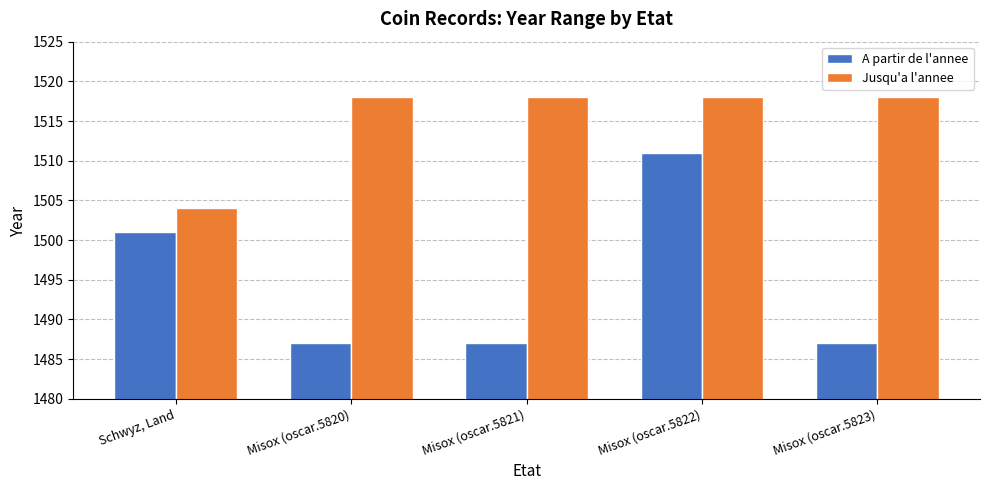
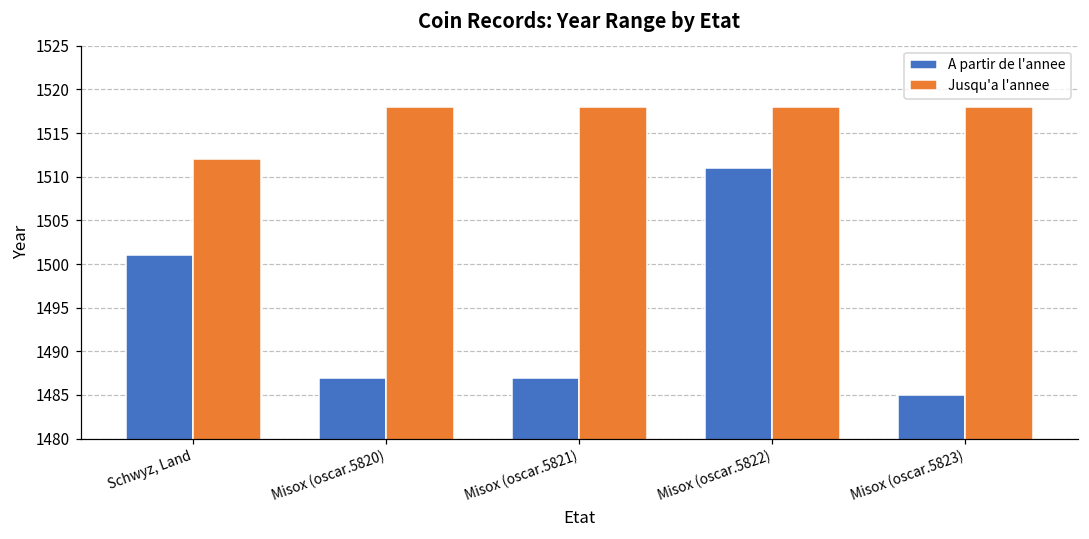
Jusqu'a l'annee, Schwyz, Land: 1504 -> 1512
A partir de l'annee, Misox (oscar.5823): 1487 -> 1485
